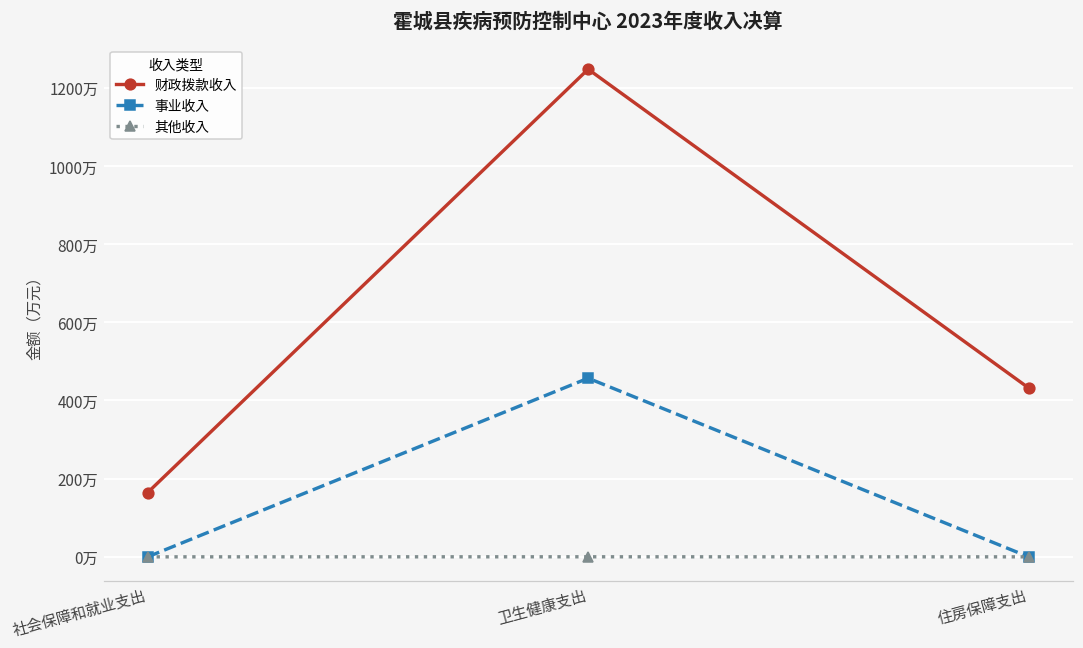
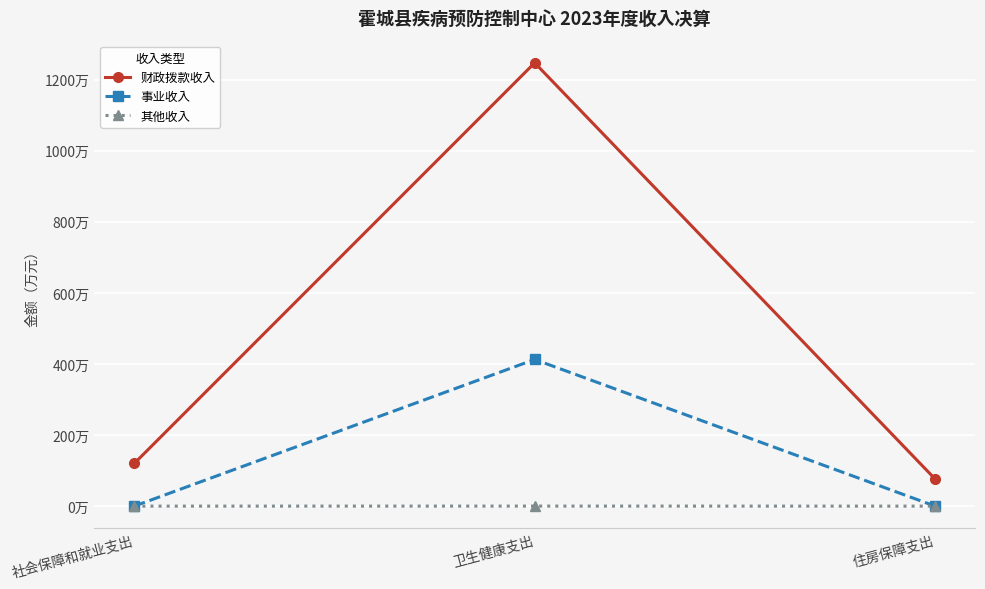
财政拨款收入, 社会保障和就业支出: 160万 -> 120万
事业收入, 卫生健康支出: 460万 -> 410万
财政拨款收入, 住房保障支出: 430万 -> 80万
